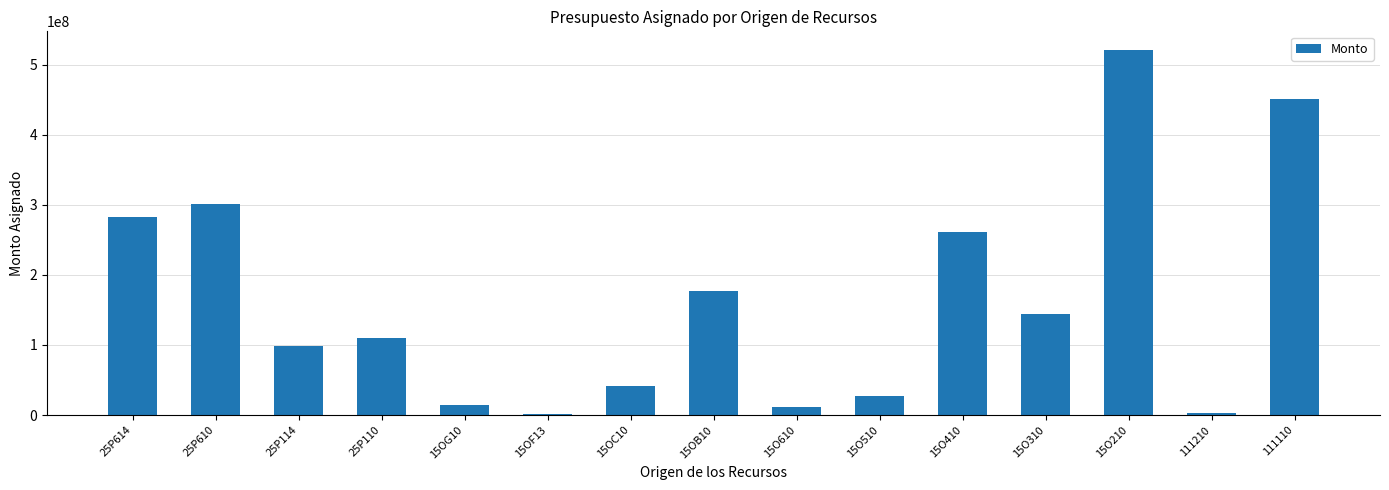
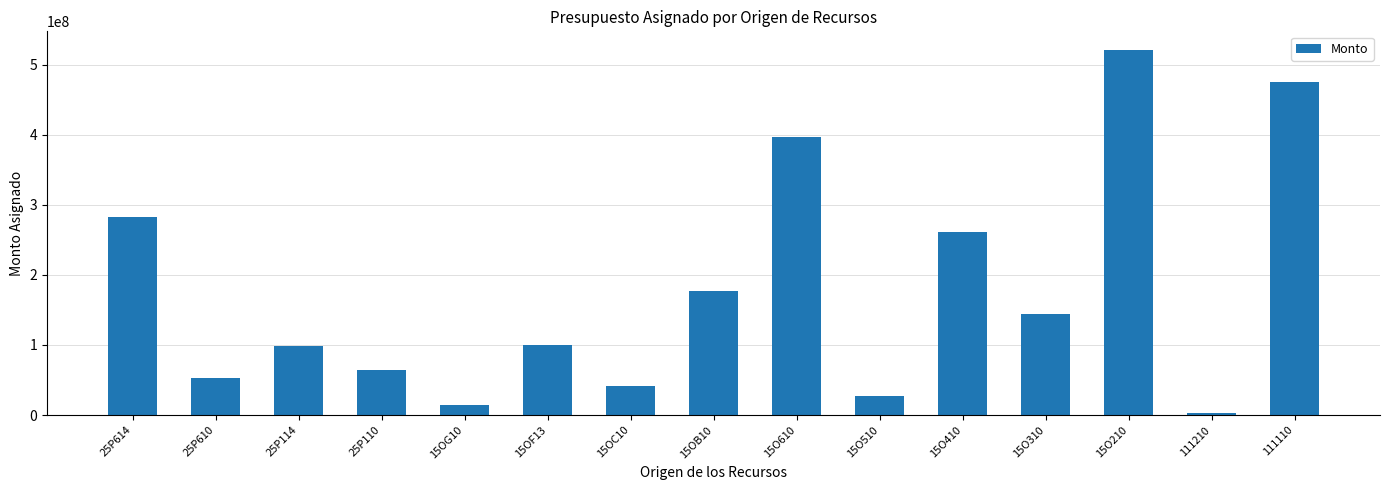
25P610: 300000000 -> 50000000
25P110: 110000000 -> 60000000
15OF13: 0 -> 100000000
15O610: 10000000 -> 400000000
111110: 450000000 -> 470000000
